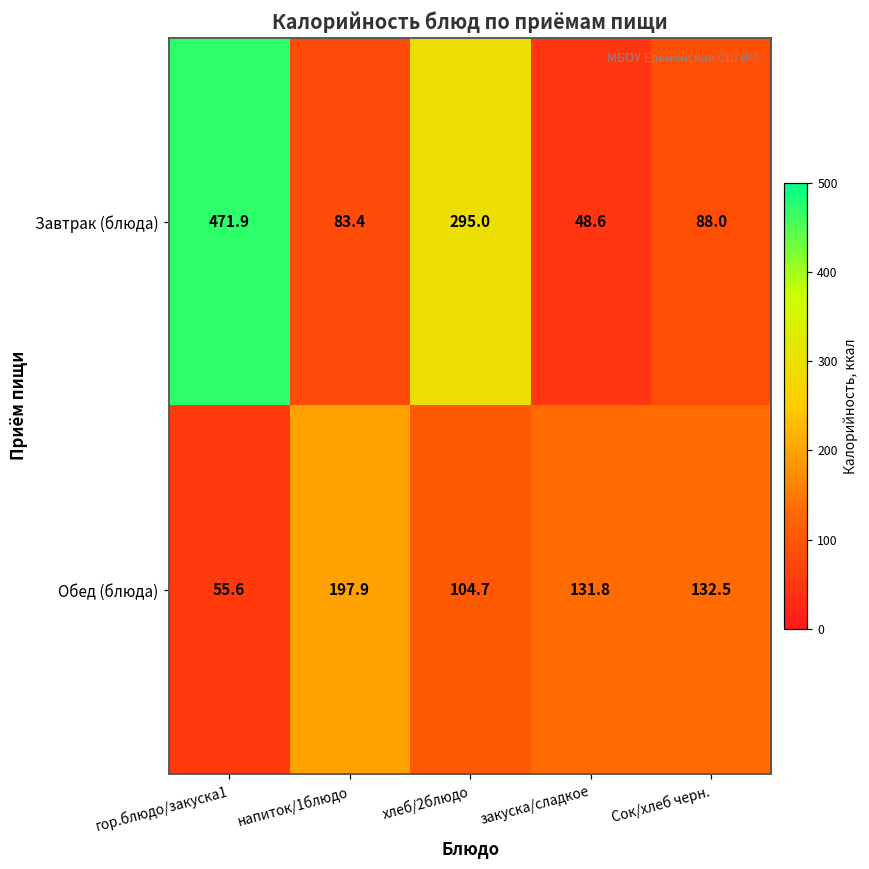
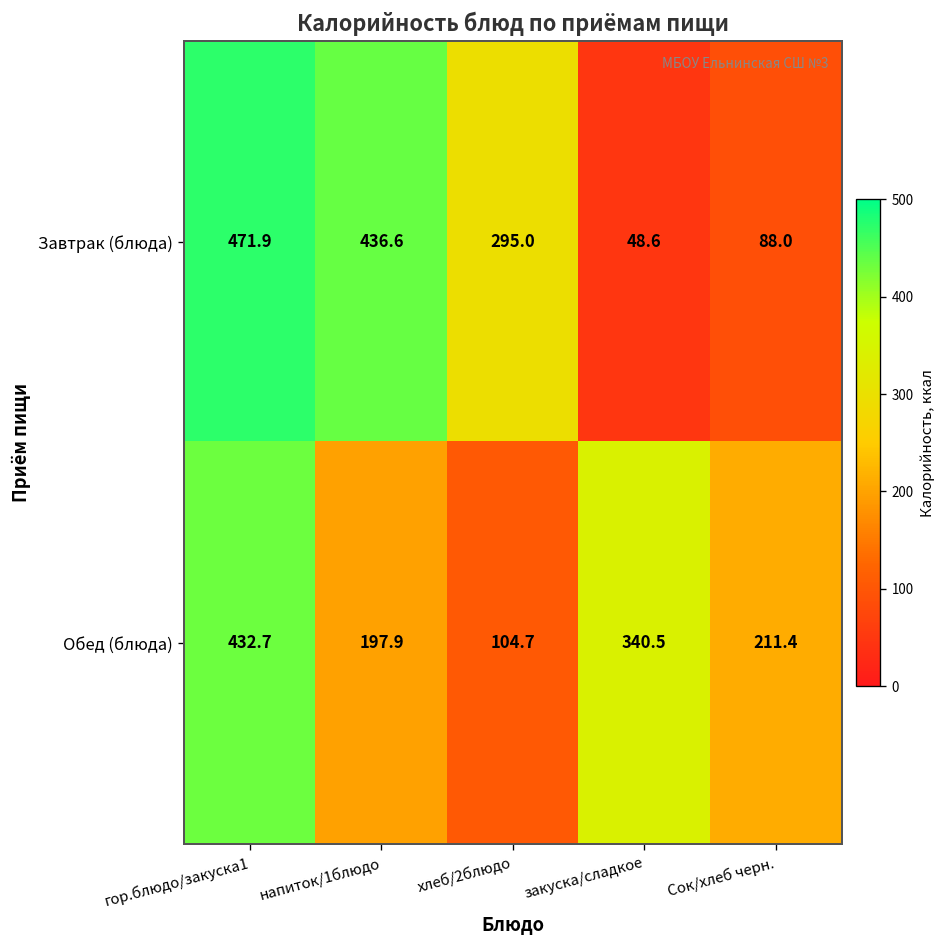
Завтрак (блюда), напиток/1блюдо: 83.4 -> 436.6
Обед (блюда), гор.блюдо/закуска1: 55.6 -> 432.7
Обед (блюда), закуска/сладкое: 131.8 -> 340.5
Обед (блюда), Сок/хлеб черн.: 132.5 -> 211.4
